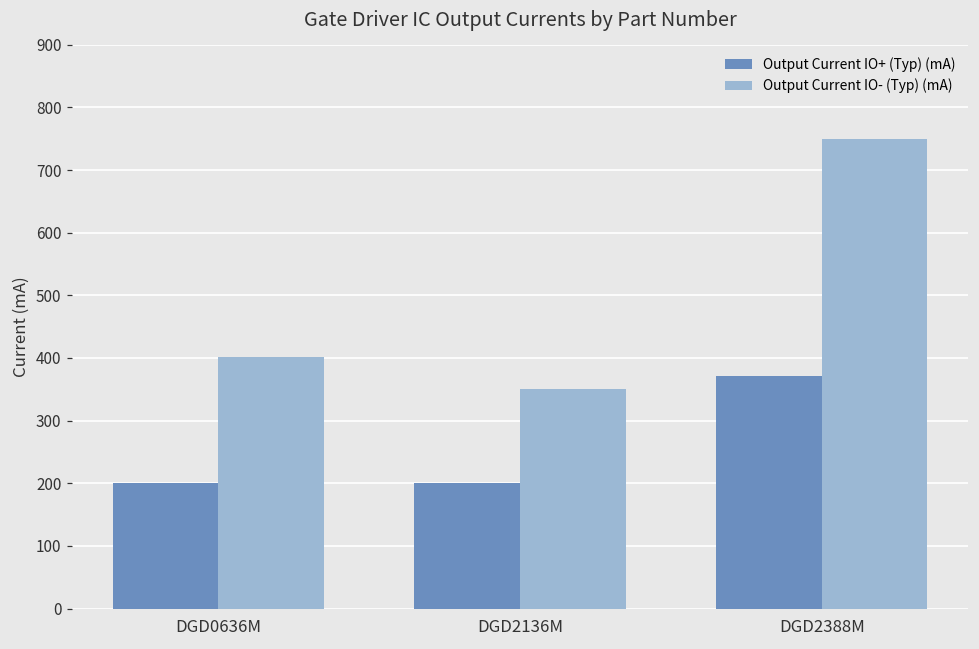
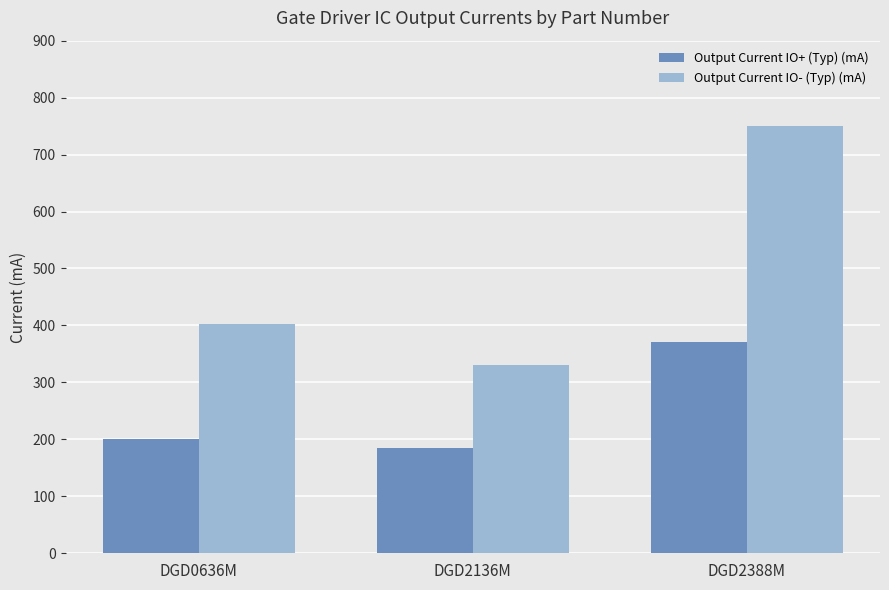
Output Current IO+ (Typ) (mA), DGD2136M: 200 -> 180
Output Current IO- (Typ) (mA), DGD2136M: 350 -> 330
